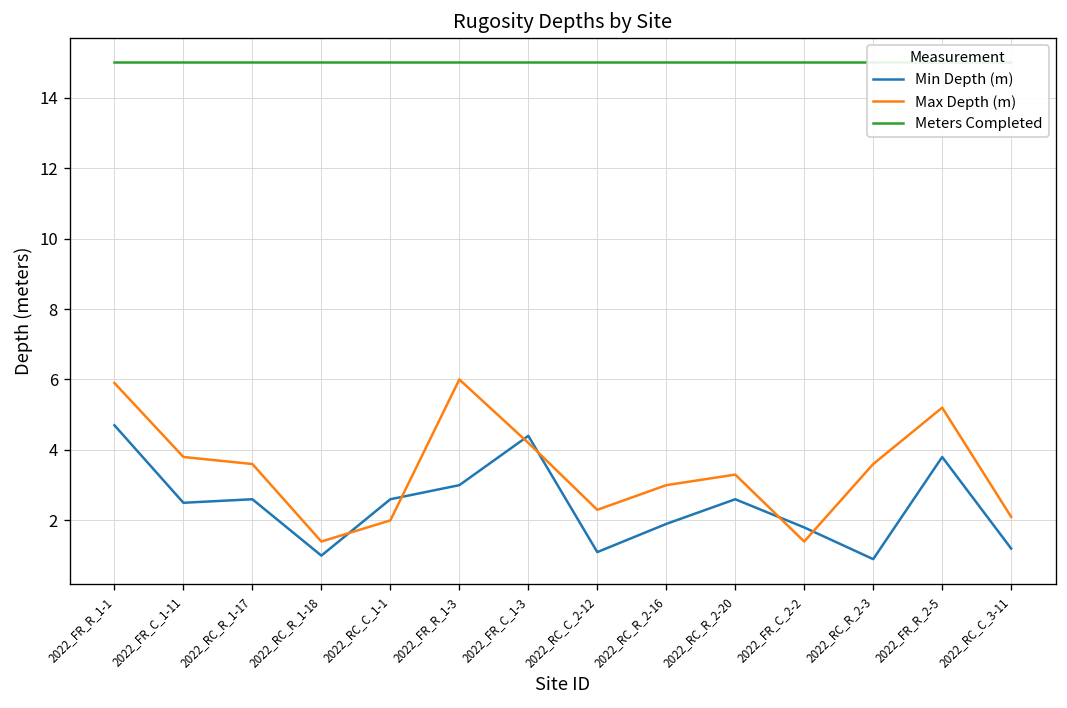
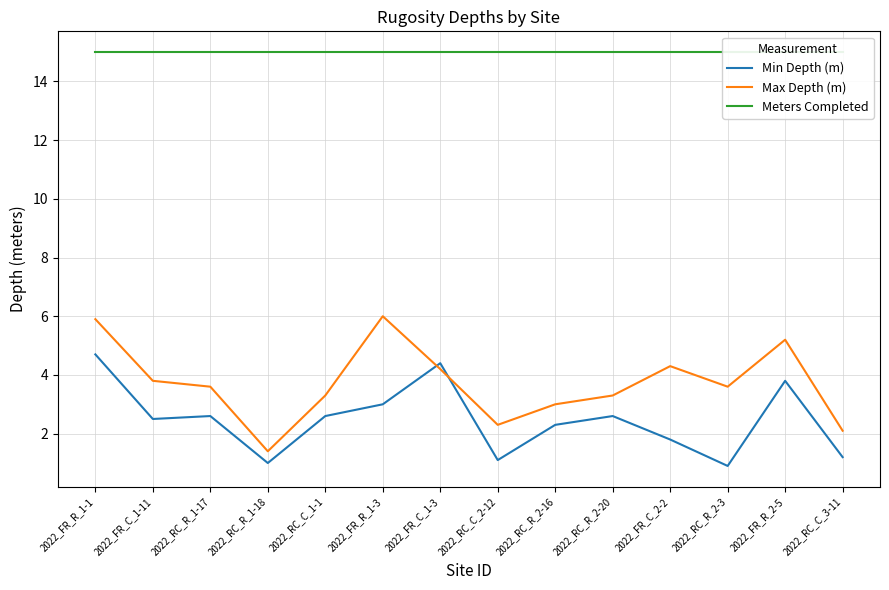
Max Depth (m), 2022_RC_C_1-1: 2.0 -> 3.3
Min Depth (m), 2022_RC_R_2-16: 1.9 -> 2.3
Max Depth (m), 2022_FR_C_2-2: 1.4 -> 4.3
